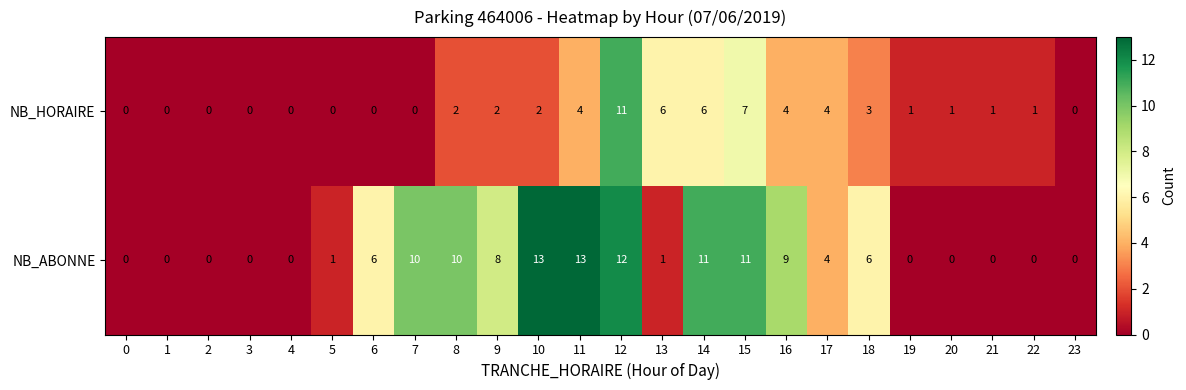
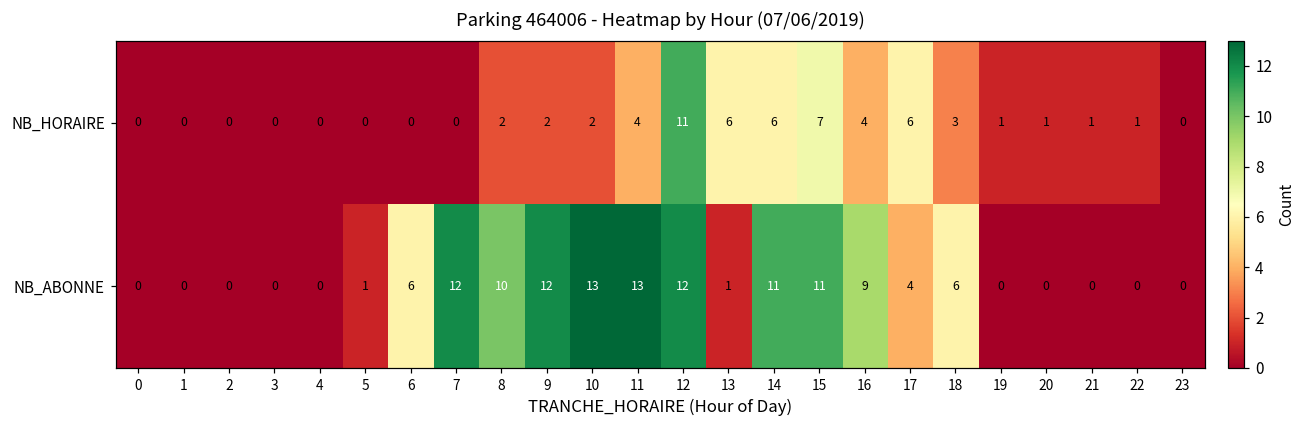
NB_HORAIRE, 17: 4 -> 6
NB_ABONNE, 7: 10 -> 12
NB_ABONNE, 9: 8 -> 12
